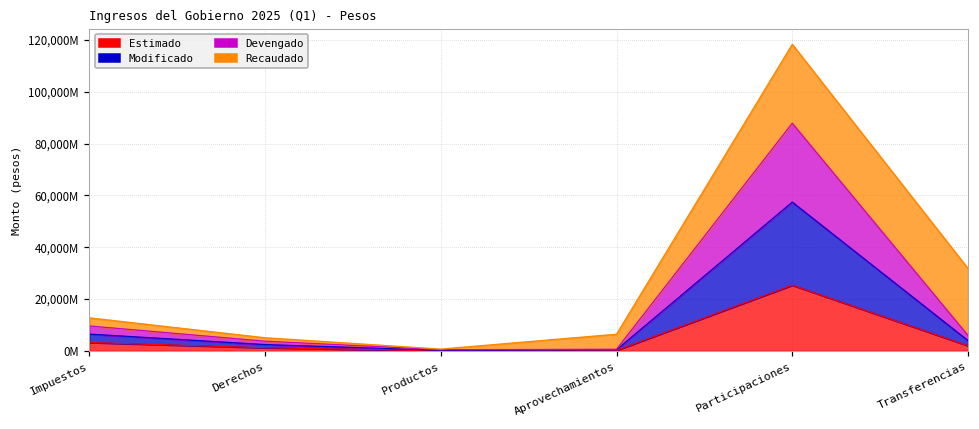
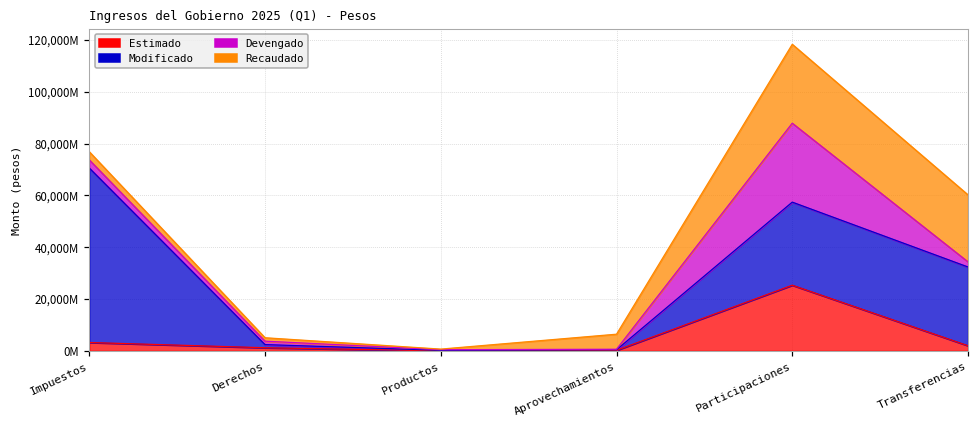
Modificado, Impuestos: 3,000,000,000 -> 67,000,000,000
Modificado, Transferencias: 2,000,000,000 -> 30,000,000,000
